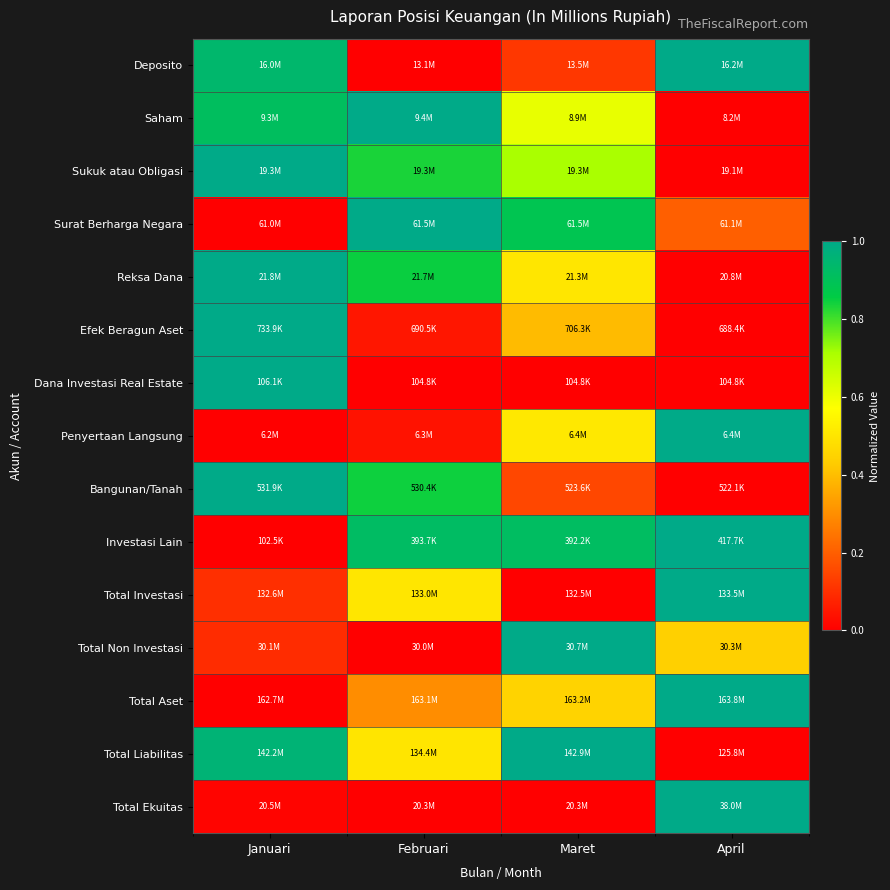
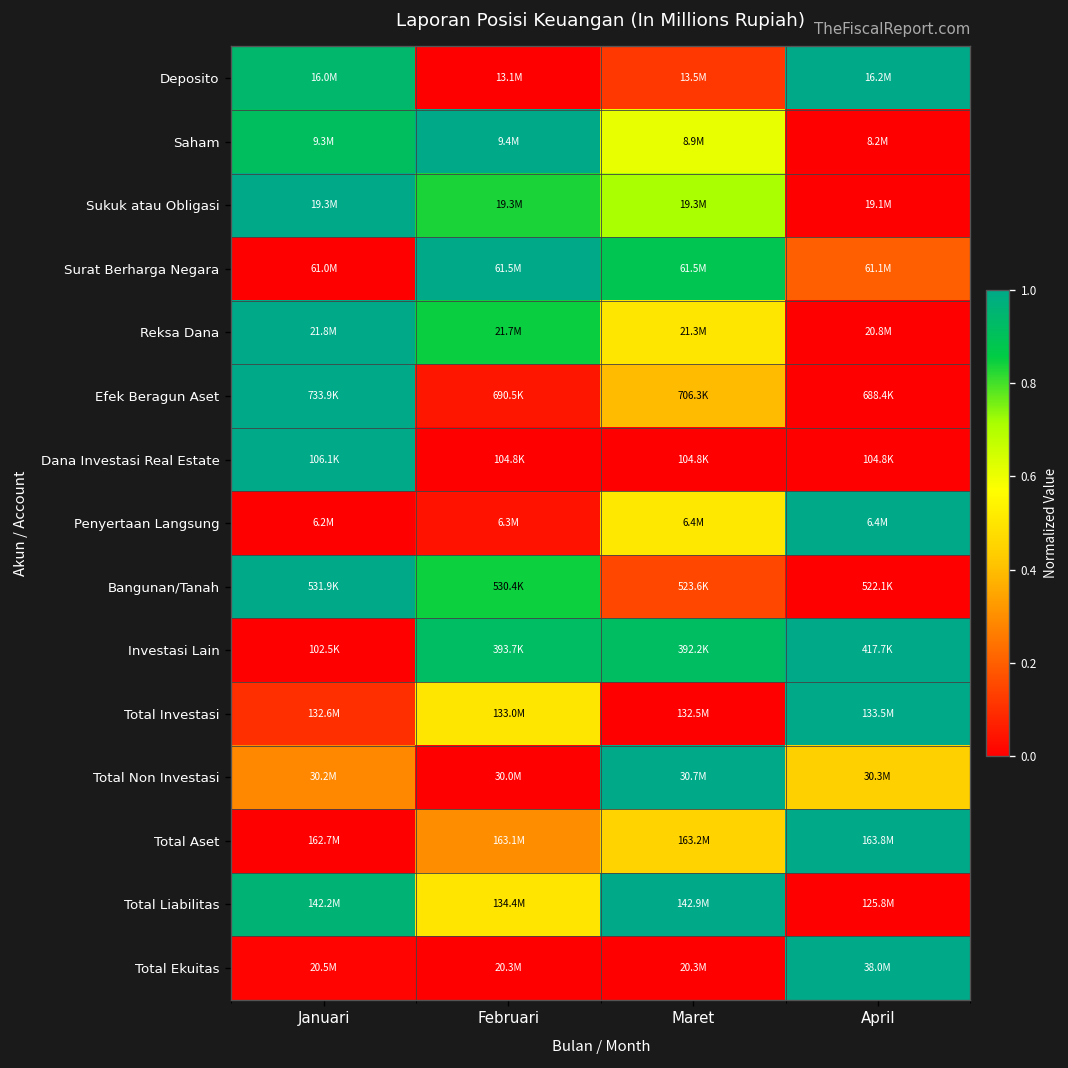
Total Non Investasi, Januari: 30.1M -> 30.2M
